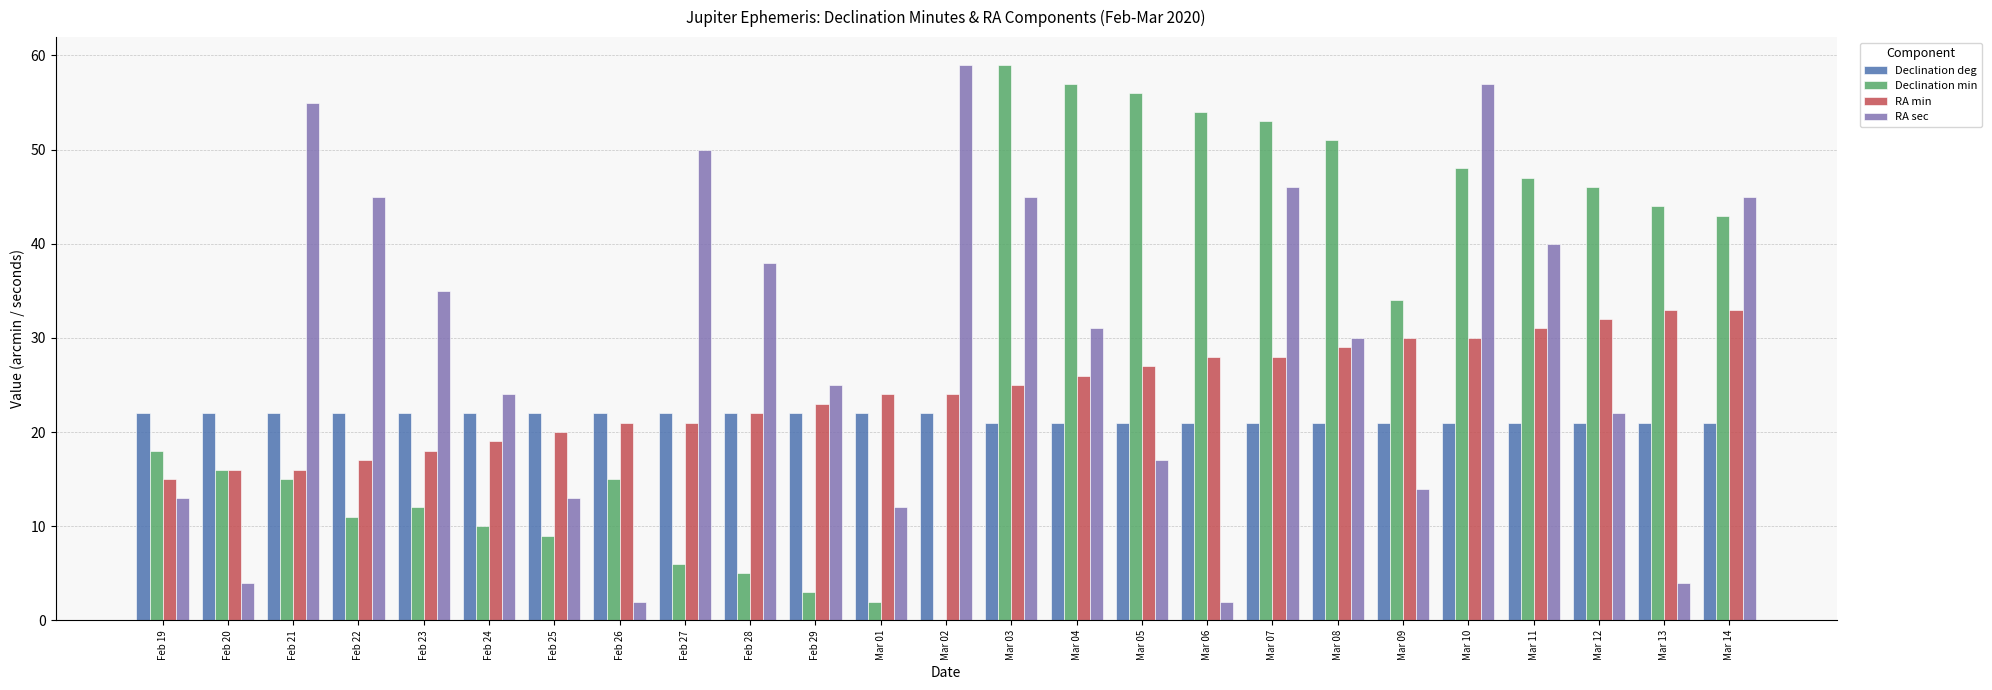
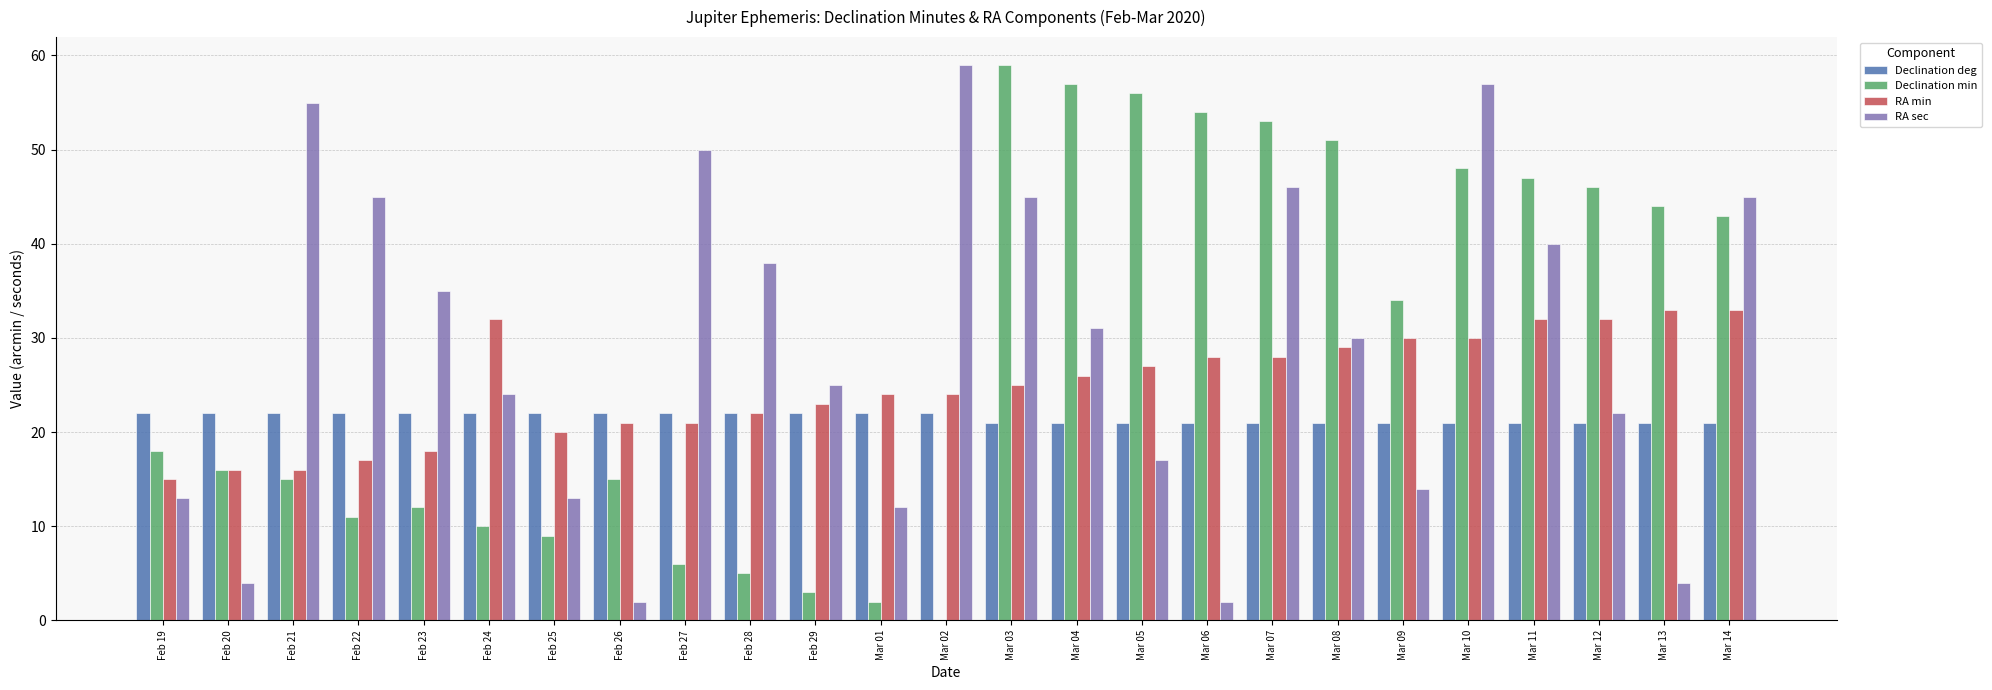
RA min, Feb 24: 19 -> 32
RA min, Mar 11: 31 -> 32
